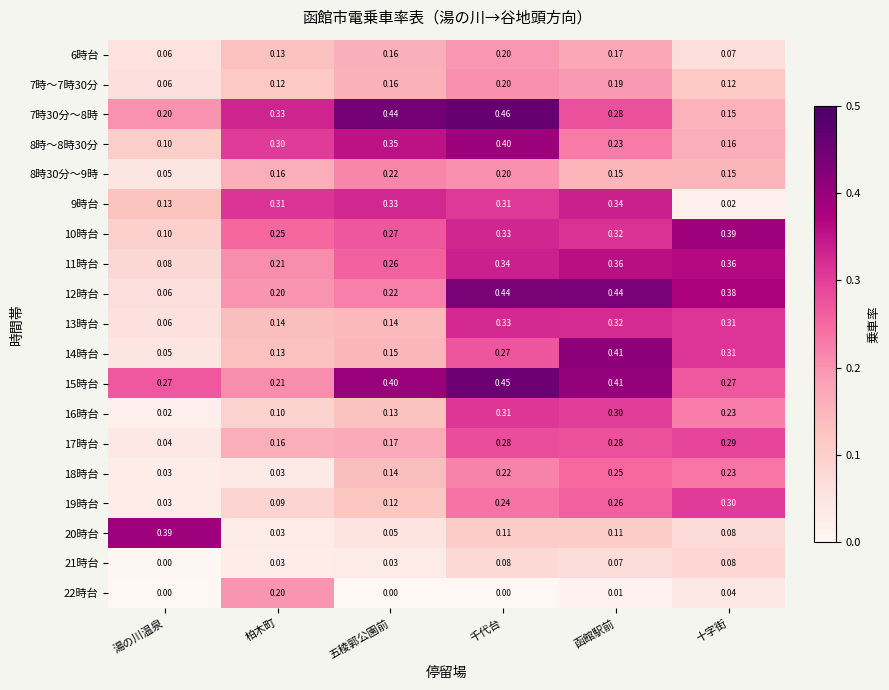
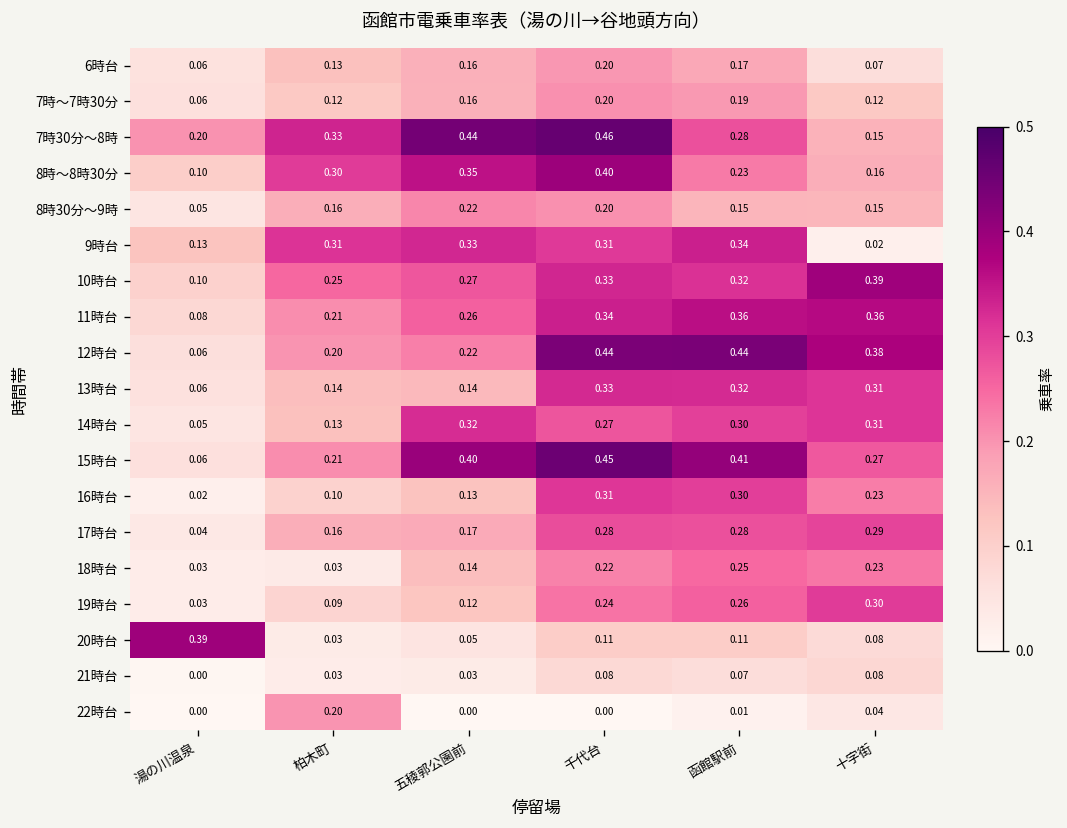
14時台, 五稜郭公園前: 0.15 -> 0.32
14時台, 函館駅前: 0.41 -> 0.30
15時台, 湯の川温泉: 0.27 -> 0.06
